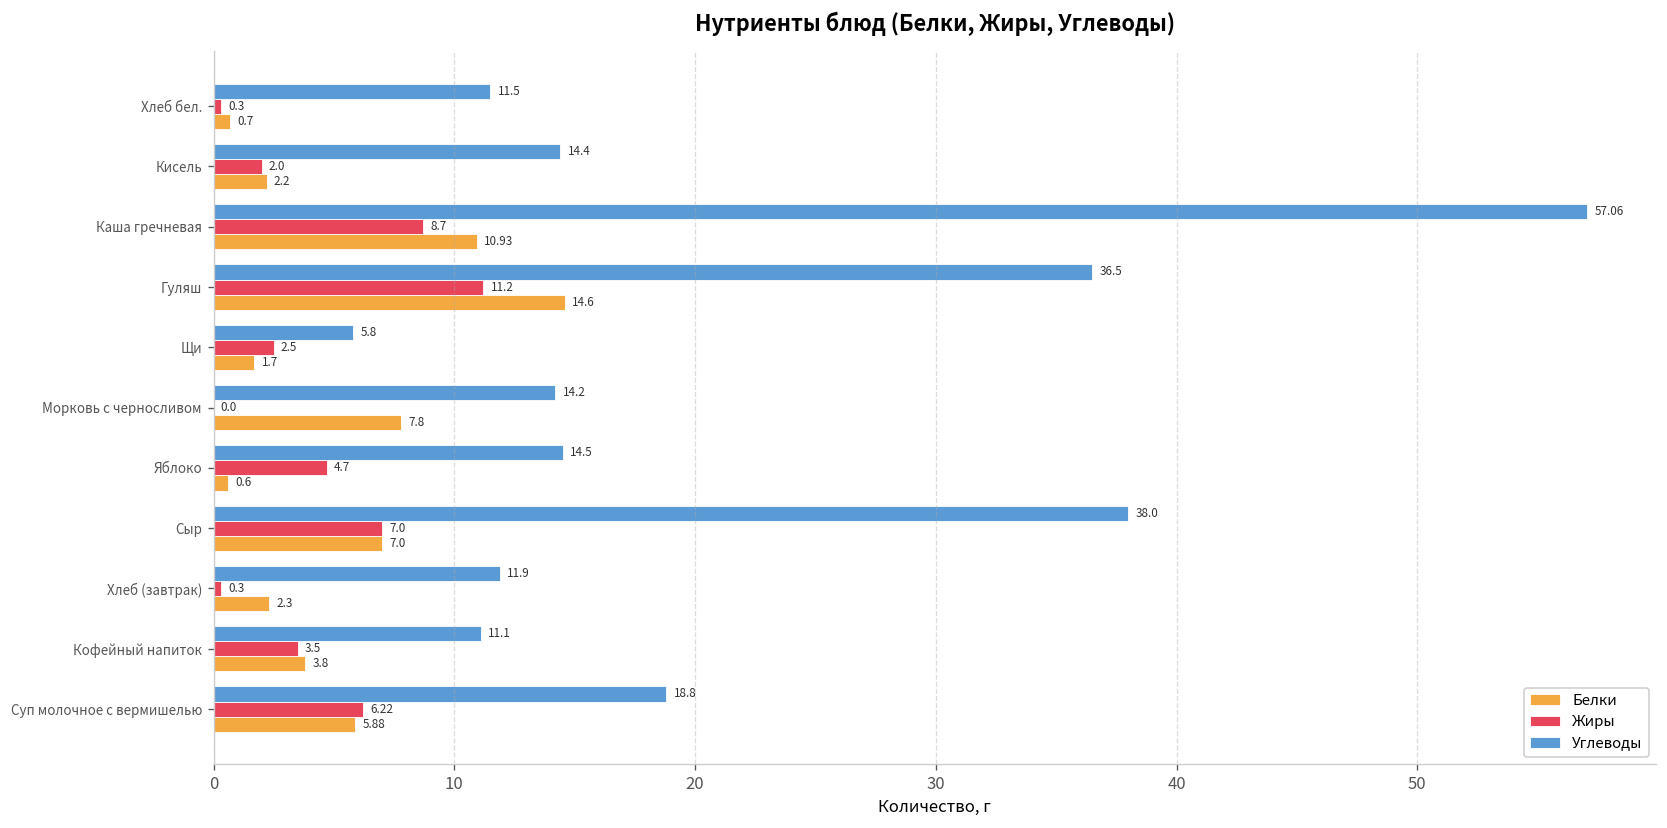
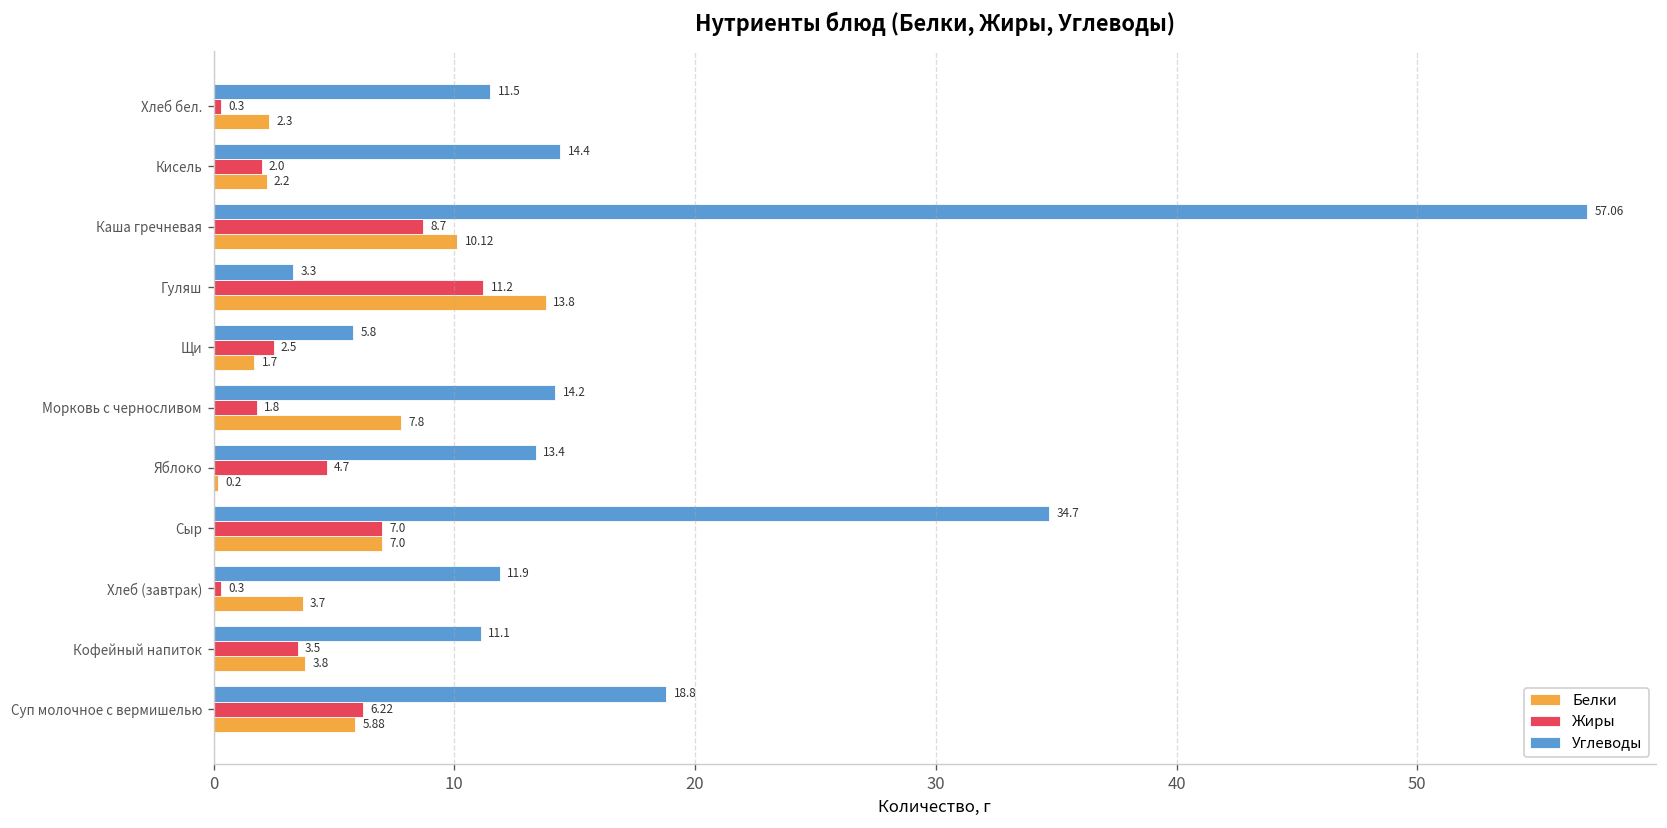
Белки, Хлеб бел.: 0.7 -> 2.3
Белки, Каша гречневая: 10.93 -> 10.12
Углеводы, Гуляш: 36.5 -> 3.3
Белки, Гуляш: 14.6 -> 13.8
Жиры, Морковь с черносливом: 0.0 -> 1.8
Углеводы, Яблоко: 14.5 -> 13.4
Белки, Яблоко: 0.6 -> 0.2
Углеводы, Сыр: 38.0 -> 34.7
Белки, Хлеб (завтрак): 2.3 -> 3.7
